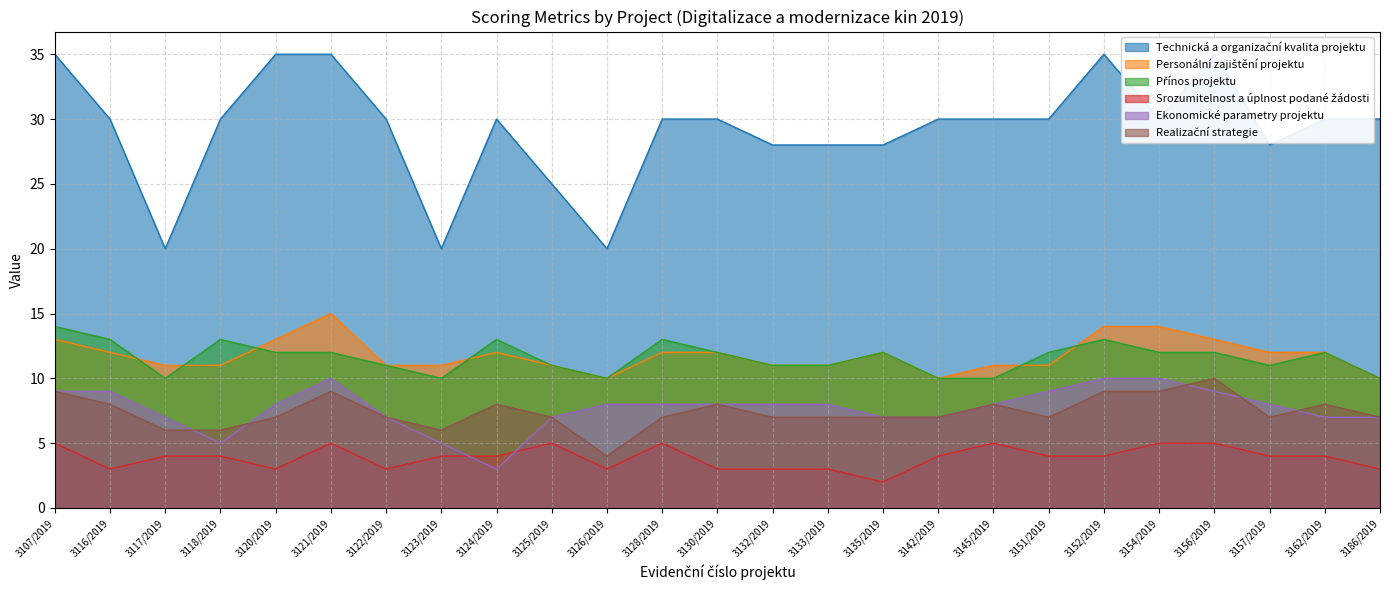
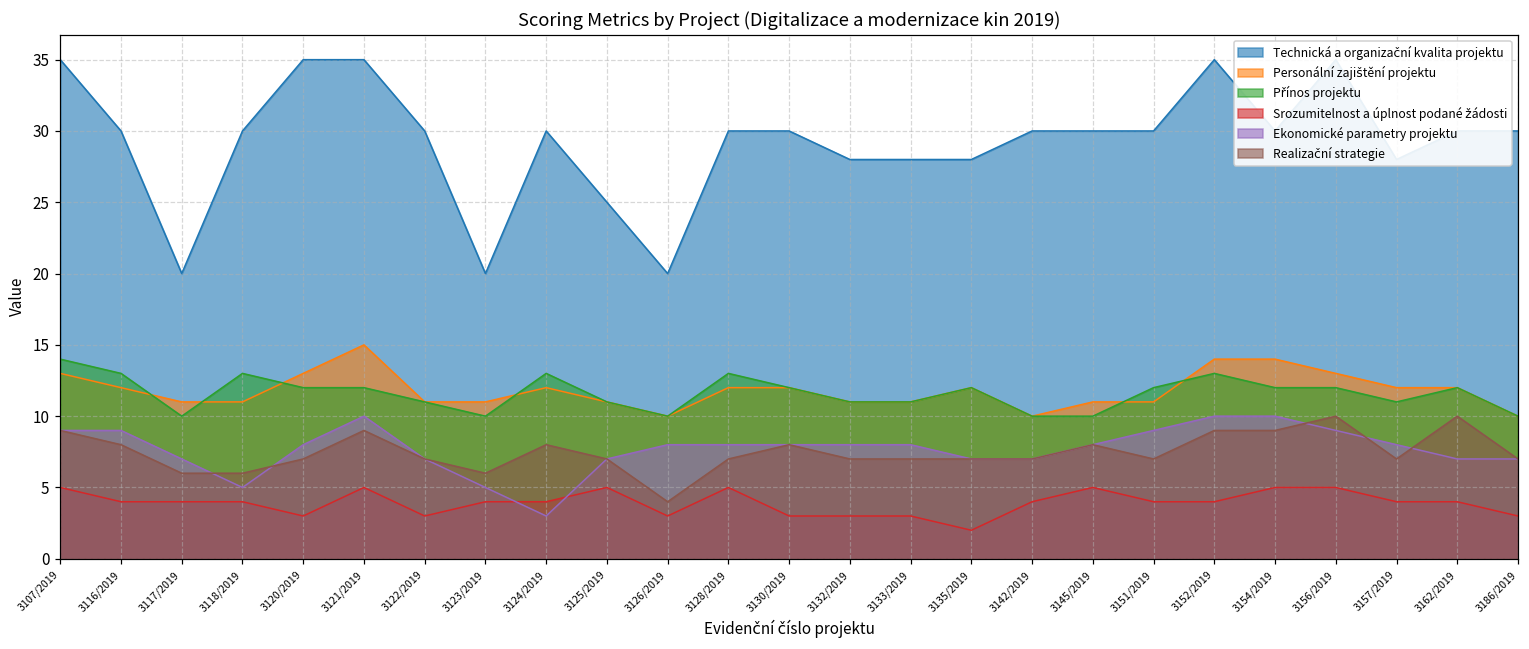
Srozumitelnost a úplnost podané žádosti, 3116/2019: 3 -> 4
Realizační strategie, 3162/2019: 8 -> 10
